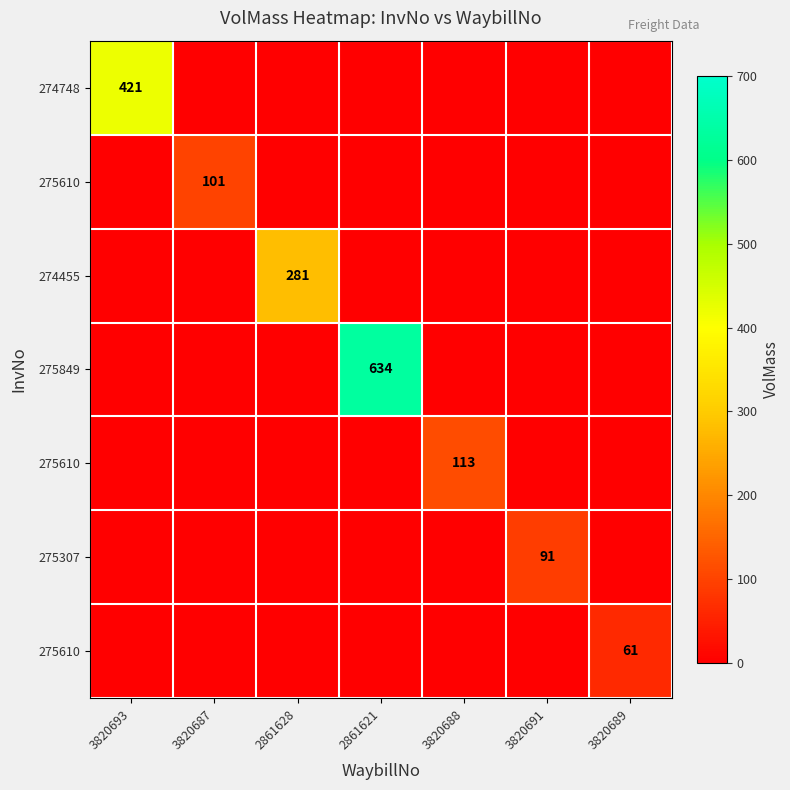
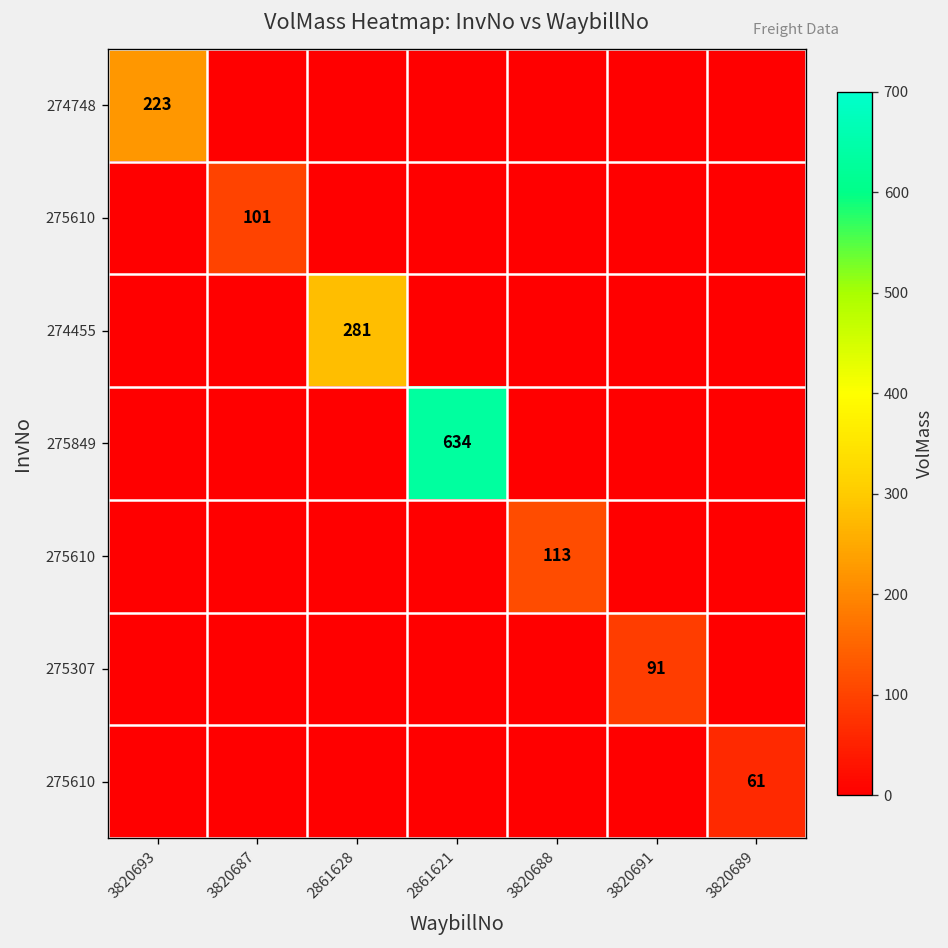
274748, 3820693: 421 -> 223
